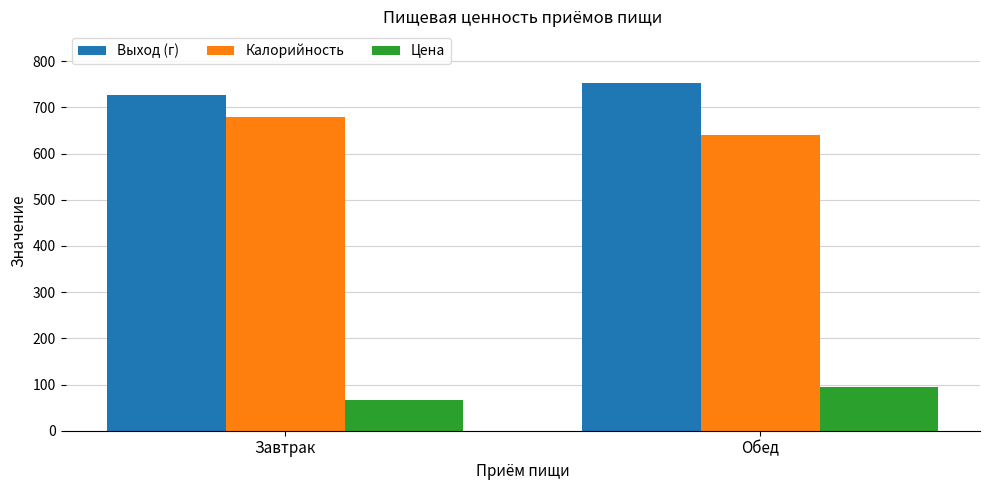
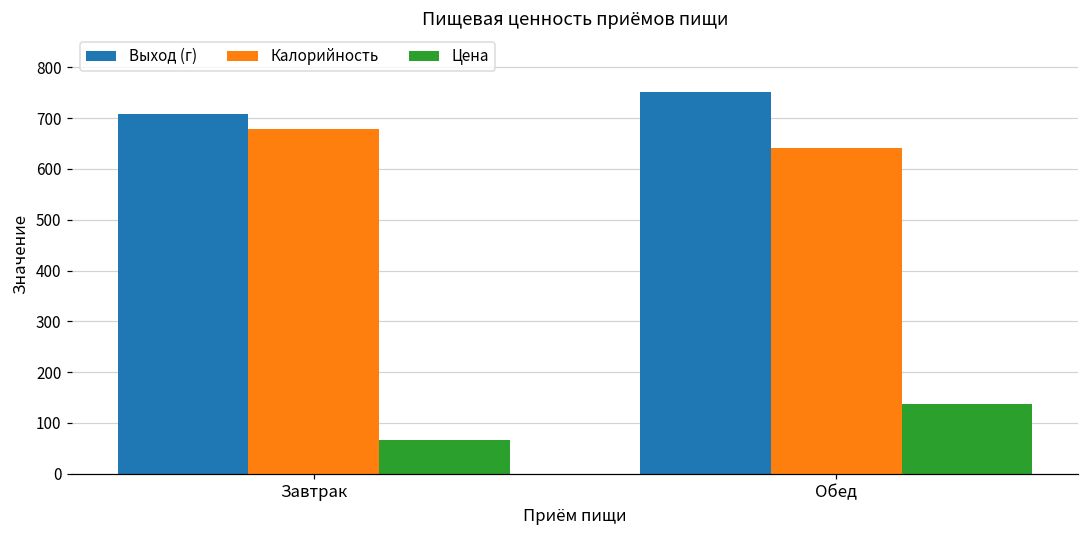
Выход (г), Завтрак: 730 -> 710
Цена, Обед: 90 -> 140
